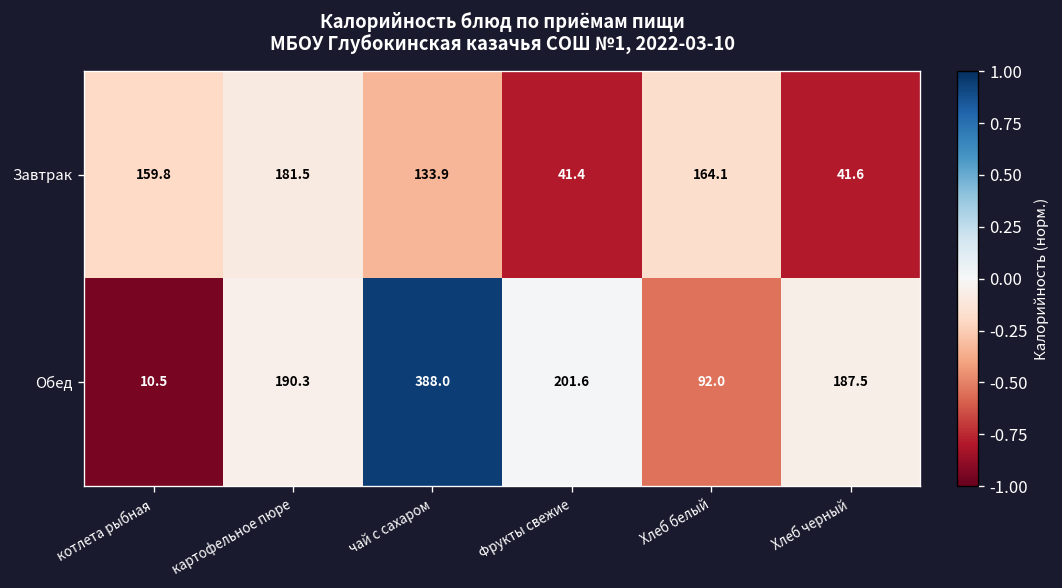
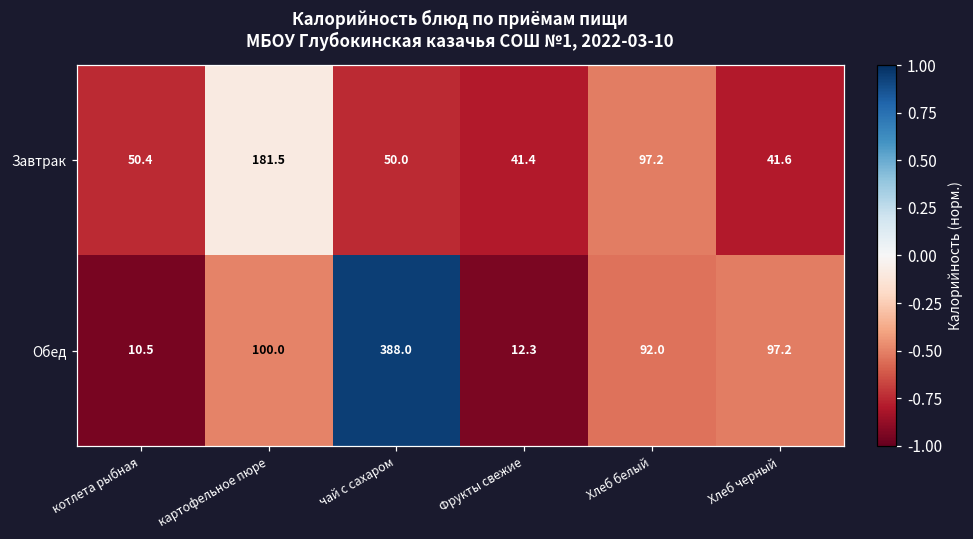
Завтрак, котлета рыбная: 159.8 -> 50.4
Завтрак, чай с сахаром: 133.9 -> 50.0
Завтрак, Хлеб белый: 164.1 -> 97.2
Обед, картофельное пюре: 190.3 -> 100.0
Обед, Фрукты свежие: 201.6 -> 12.3
Обед, Хлеб черный: 187.5 -> 97.2
